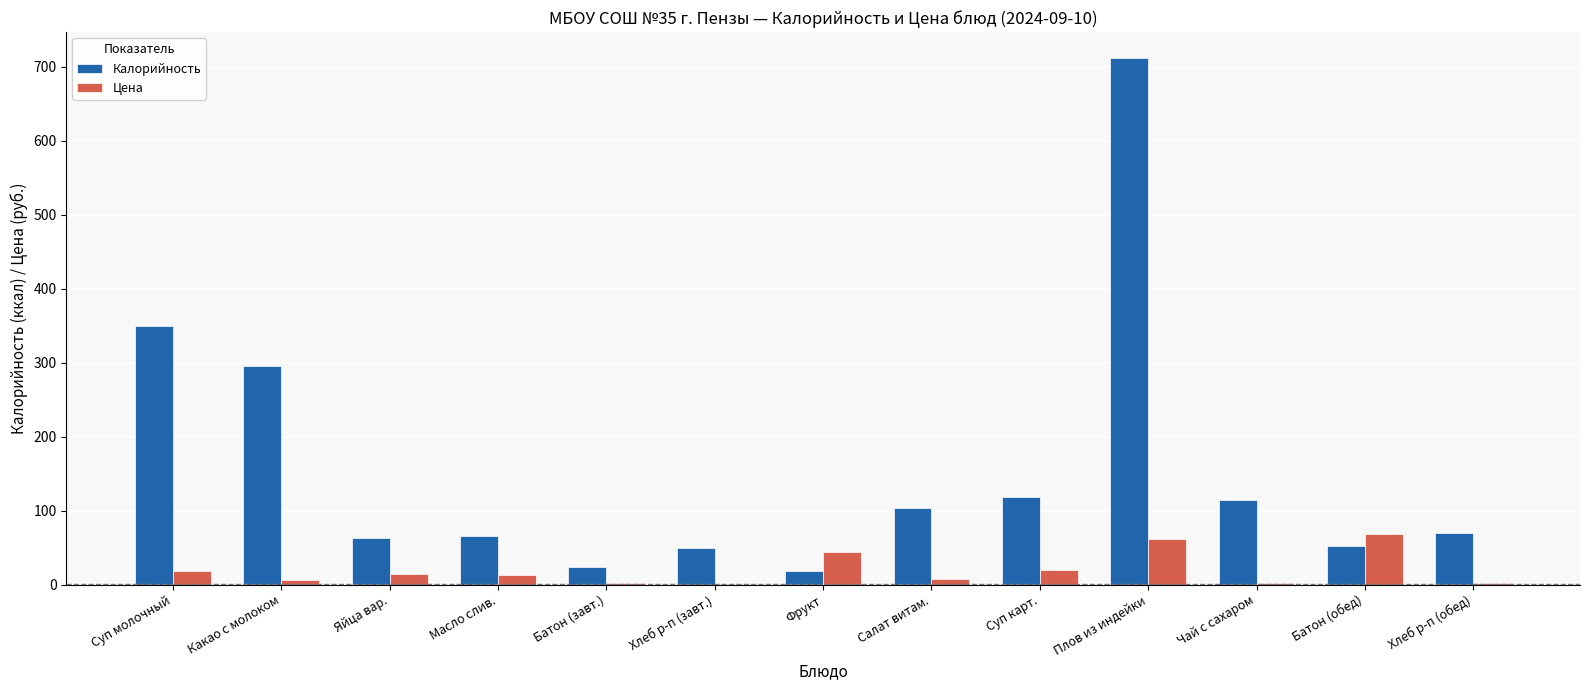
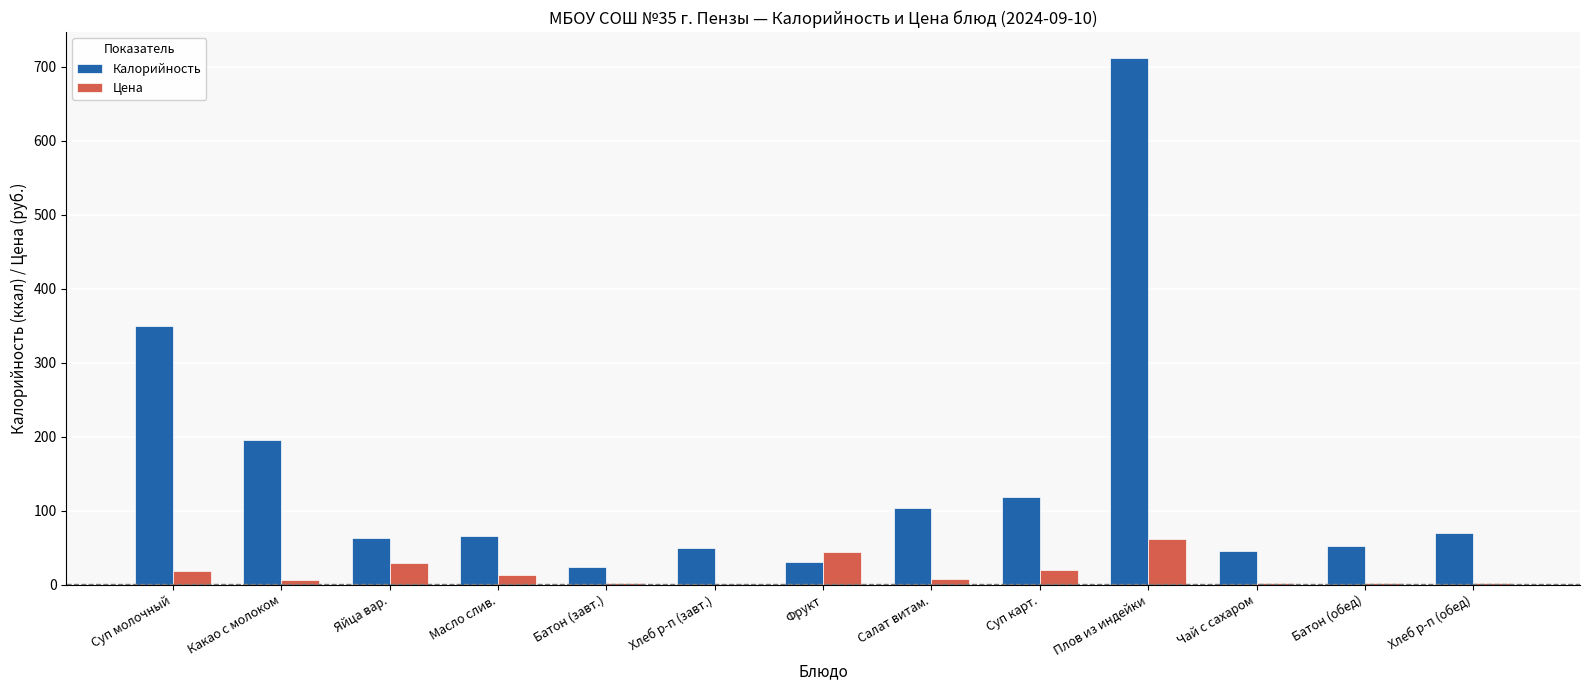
Калорийность, Какао с молоком: 300 -> 200
Цена, Яйца вар.: 10 -> 30
Калорийность, Фрукт: 20 -> 30
Калорийность, Чай с сахаром: 120 -> 50
Цена, Батон (обед): 70 -> 0
